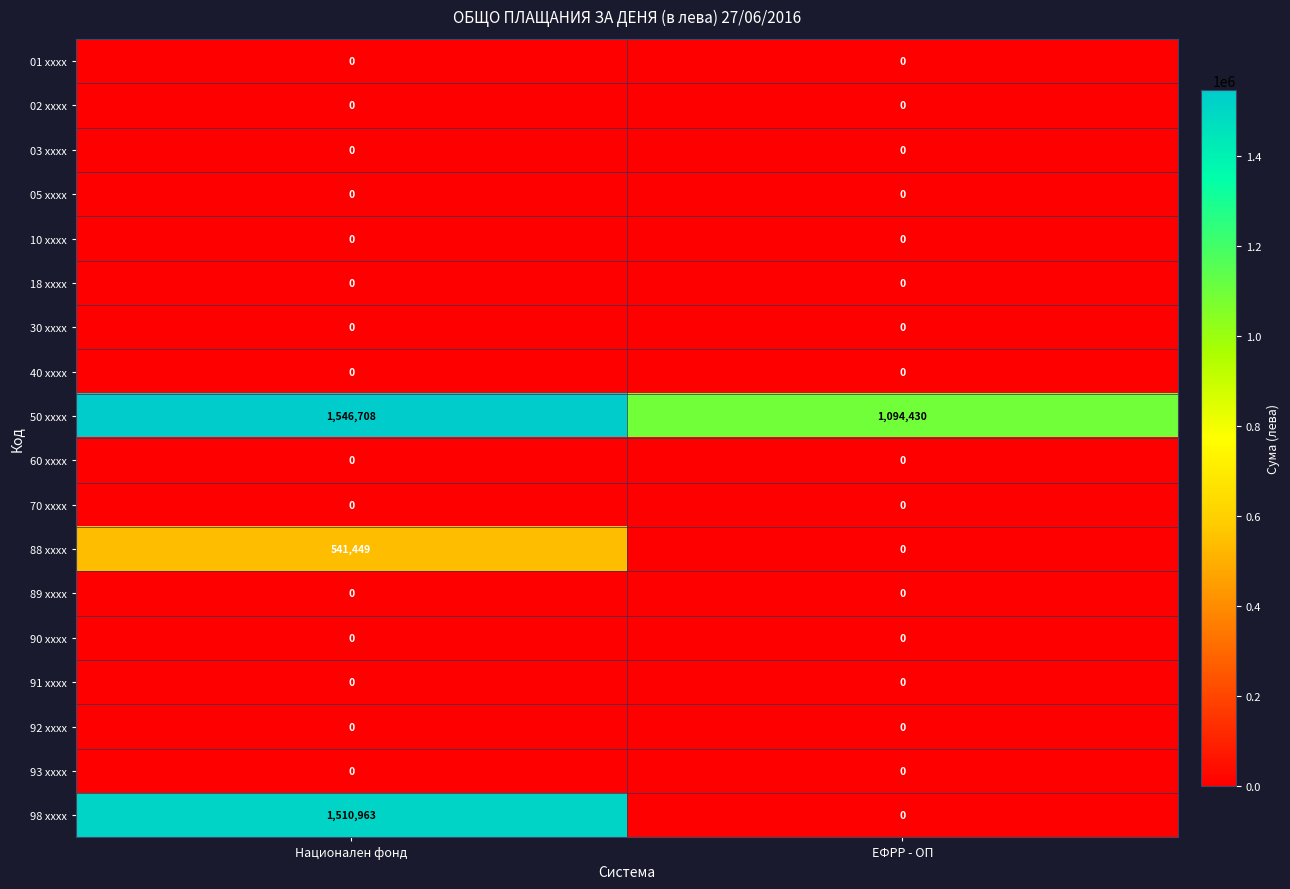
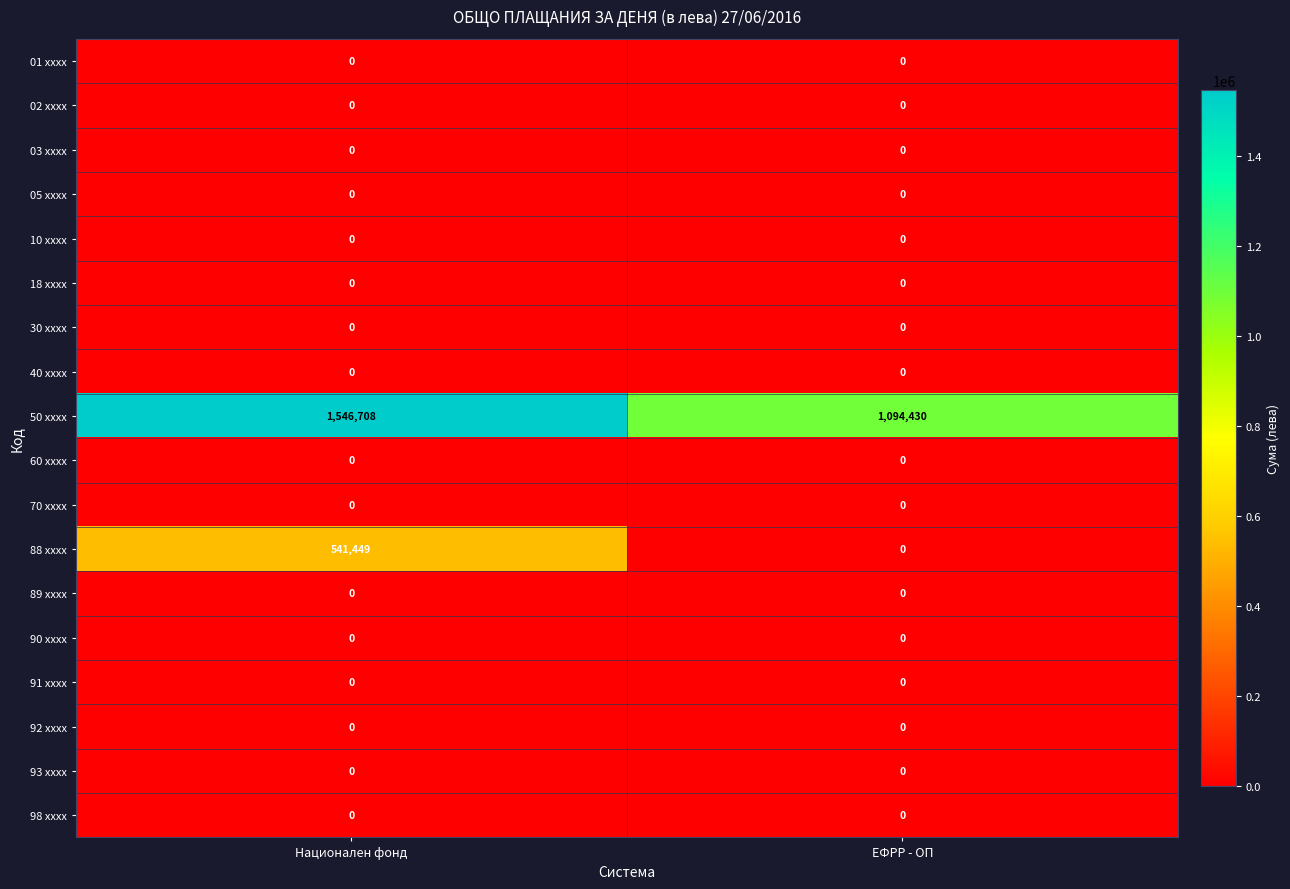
98 xxxx, Национален фонд: 1,510,963 -> 0
